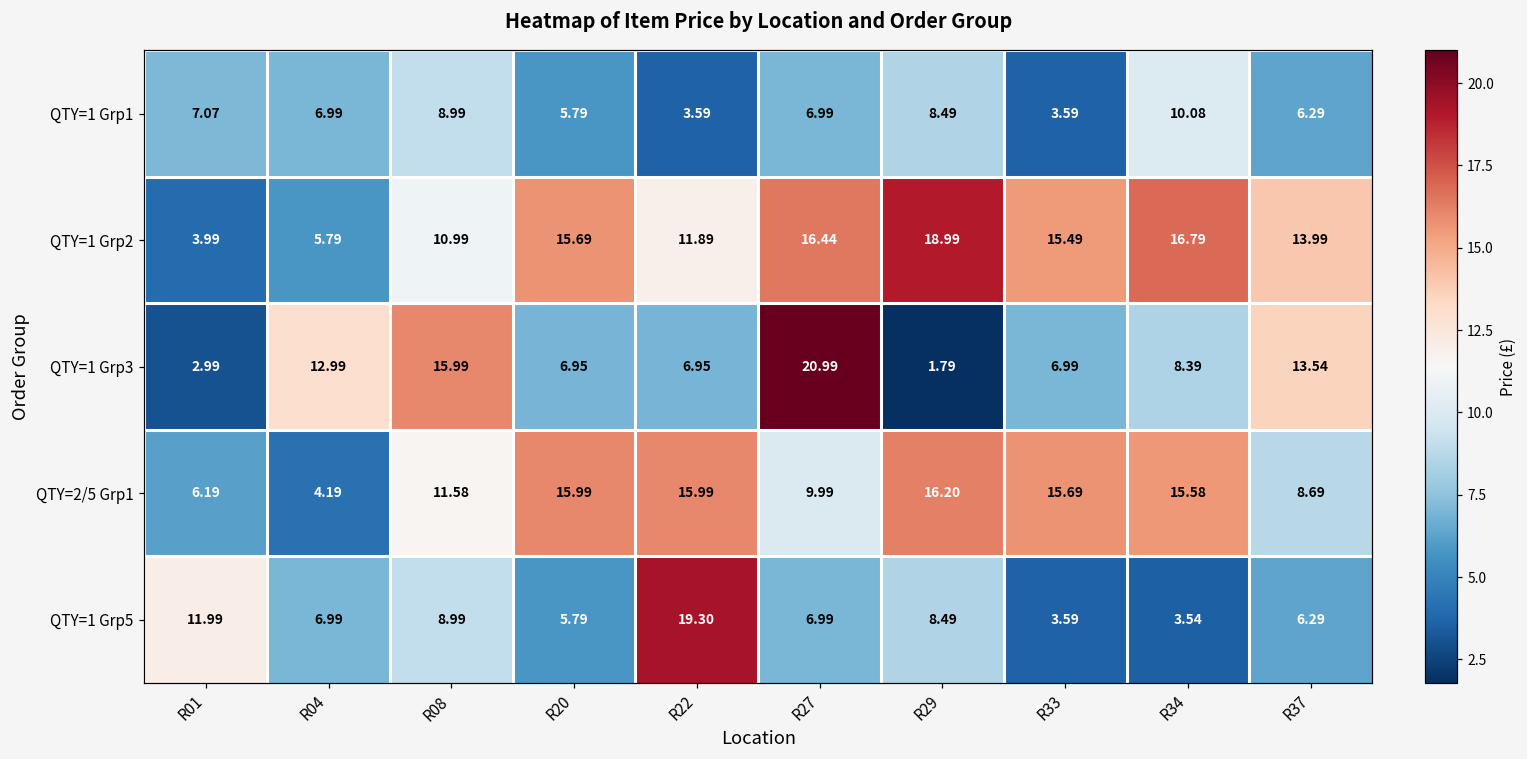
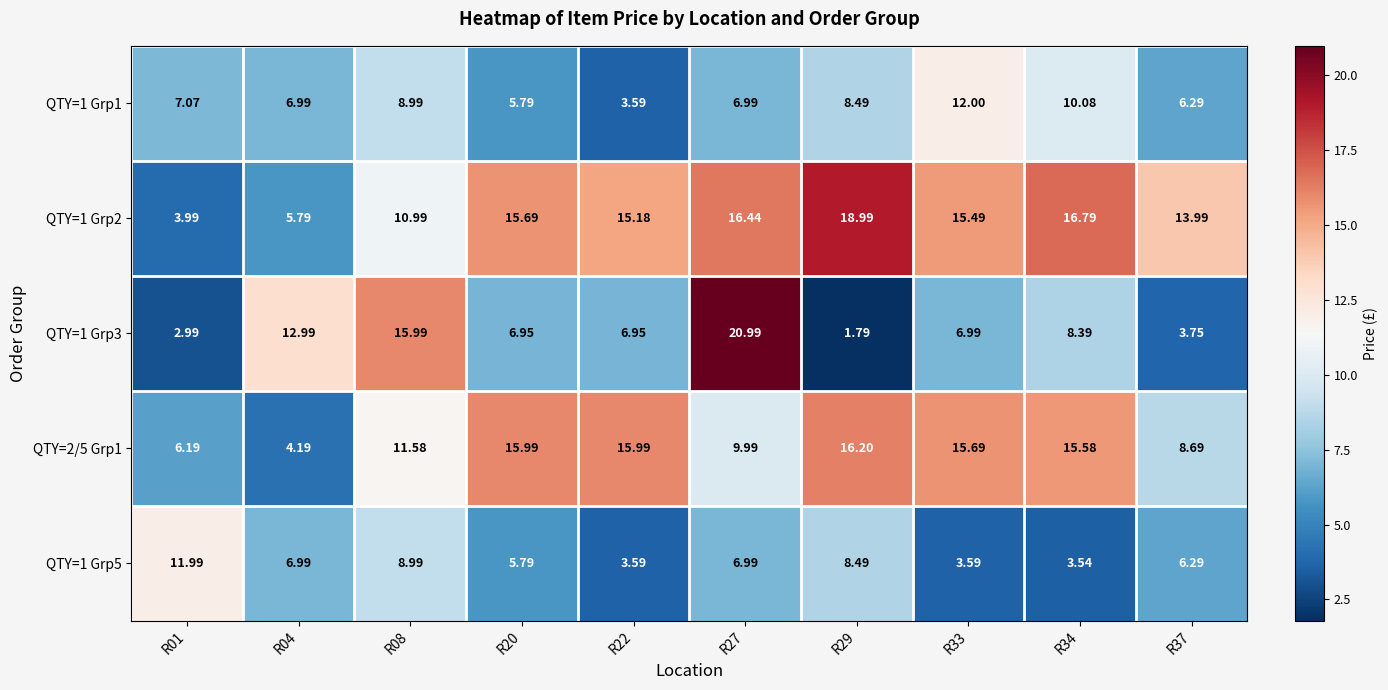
QTY=1 Grp1, R33: 3.59 -> 12.00
QTY=1 Grp2, R22: 11.89 -> 15.18
QTY=1 Grp3, R37: 13.54 -> 3.75
QTY=1 Grp5, R22: 19.30 -> 3.59
